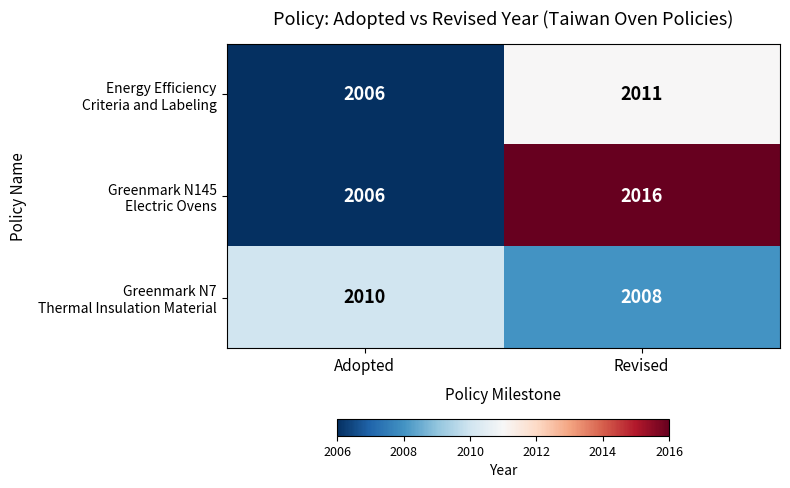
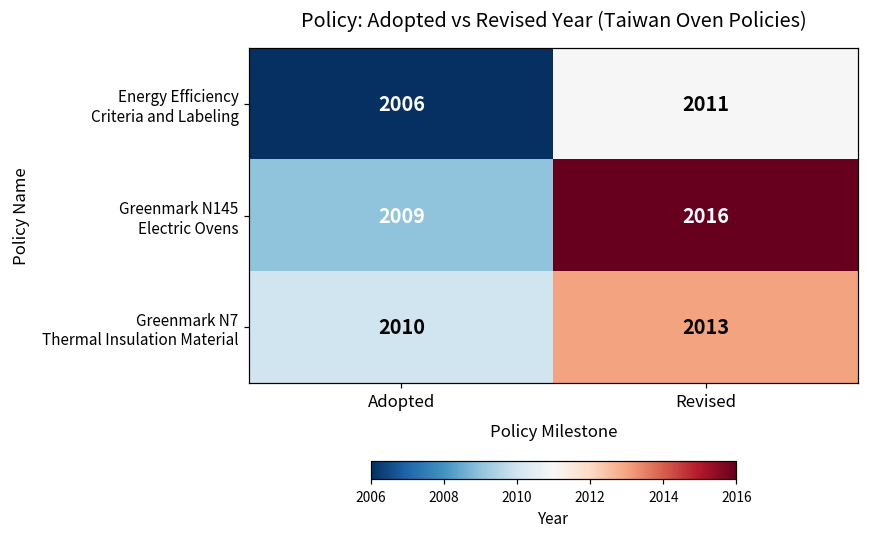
Greenmark N145 Electric Ovens, Adopted: 2006 -> 2009
Greenmark N7 Thermal Insulation Material, Revised: 2008 -> 2013
